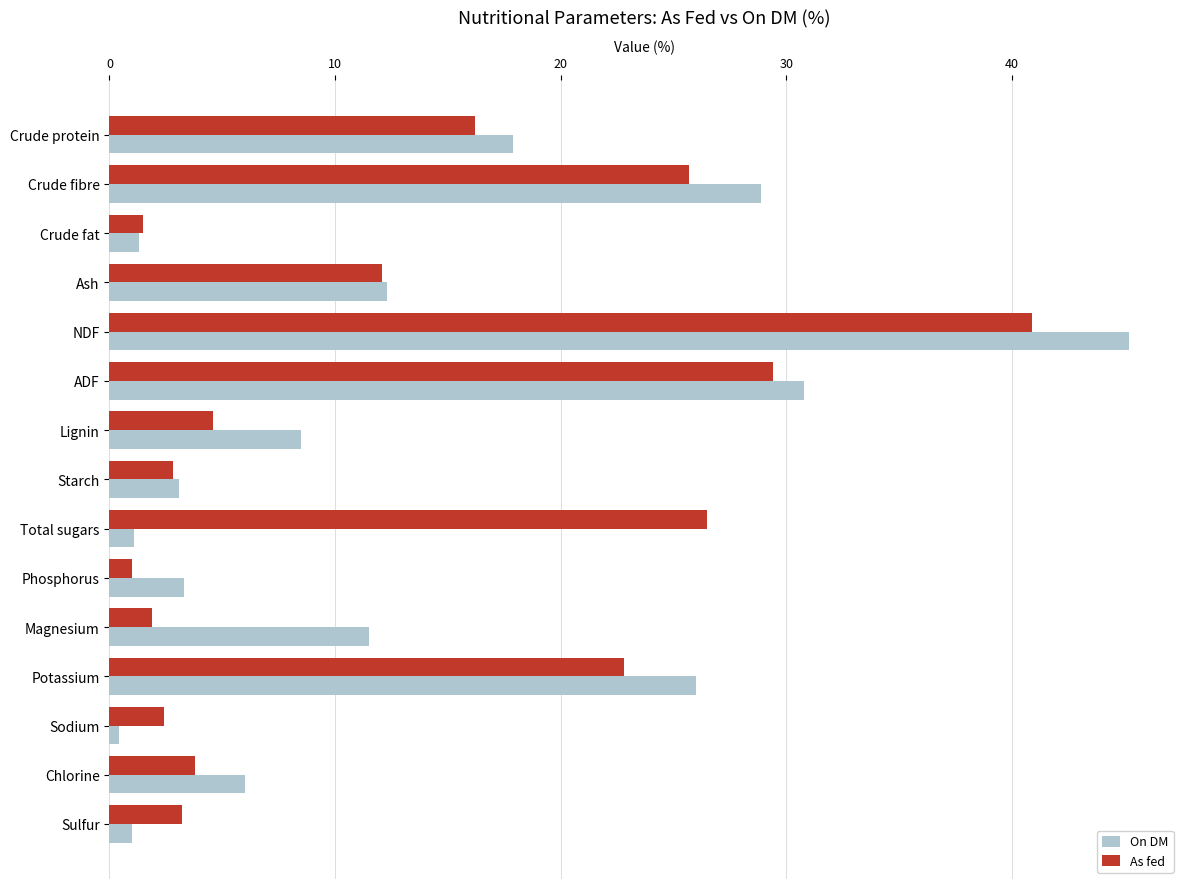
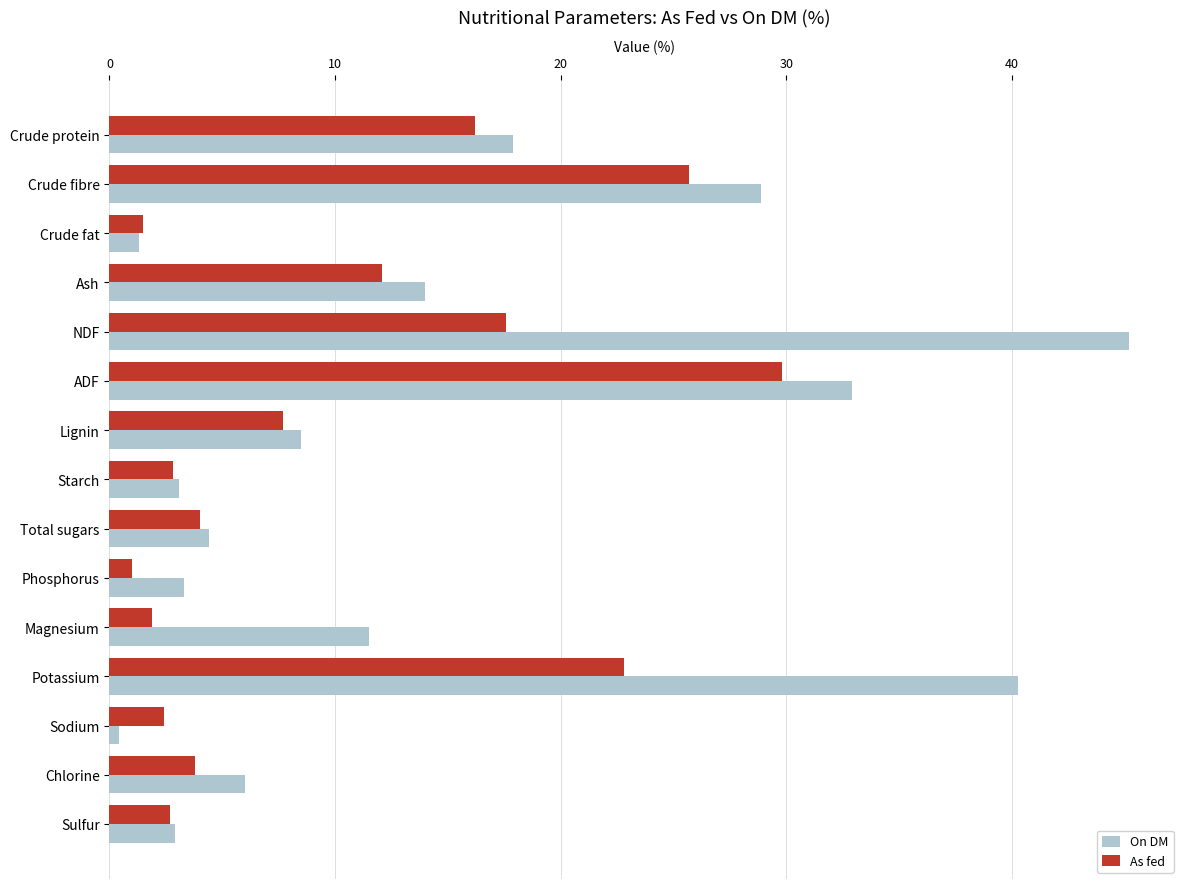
On DM, Ash: 12.3 -> 14.0
As fed, NDF: 40.9 -> 17.6
As fed, ADF: 29.4 -> 29.8
On DM, ADF: 30.8 -> 32.9
As fed, Lignin: 4.6 -> 7.7
As fed, Total sugars: 26.5 -> 4.0
On DM, Total sugars: 1.1 -> 4.4
On DM, Potassium: 26.0 -> 40.3
As fed, Sulfur: 3.2 -> 2.7
On DM, Sulfur: 1.0 -> 2.9
